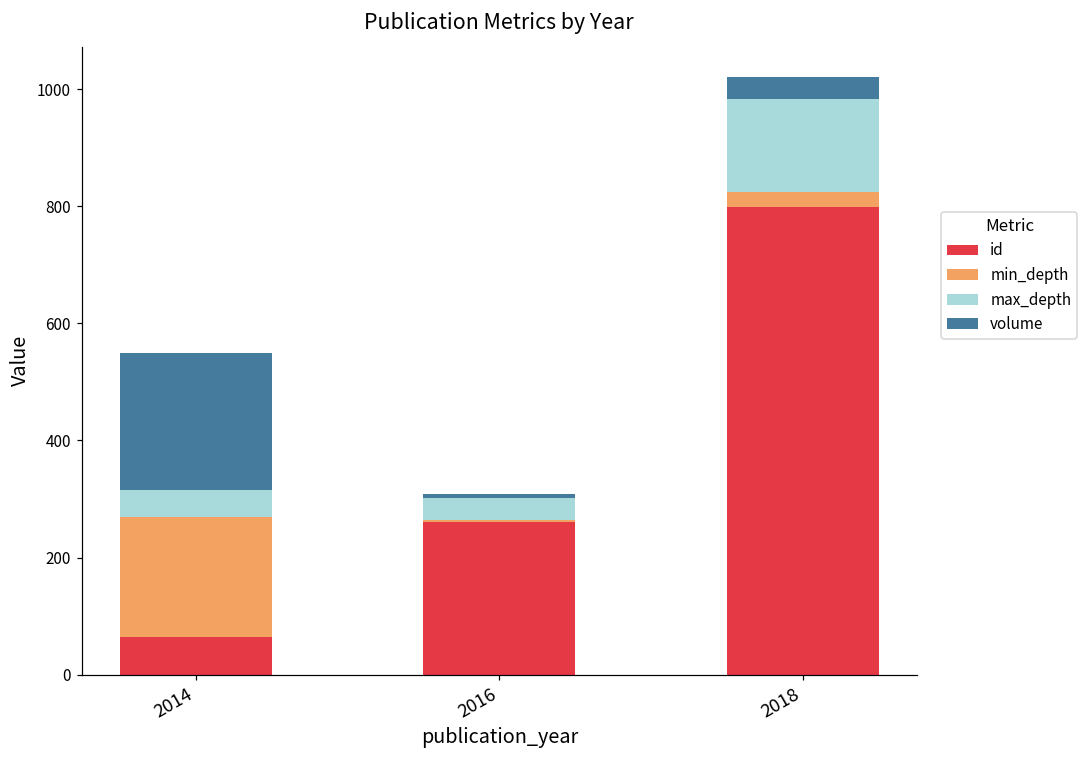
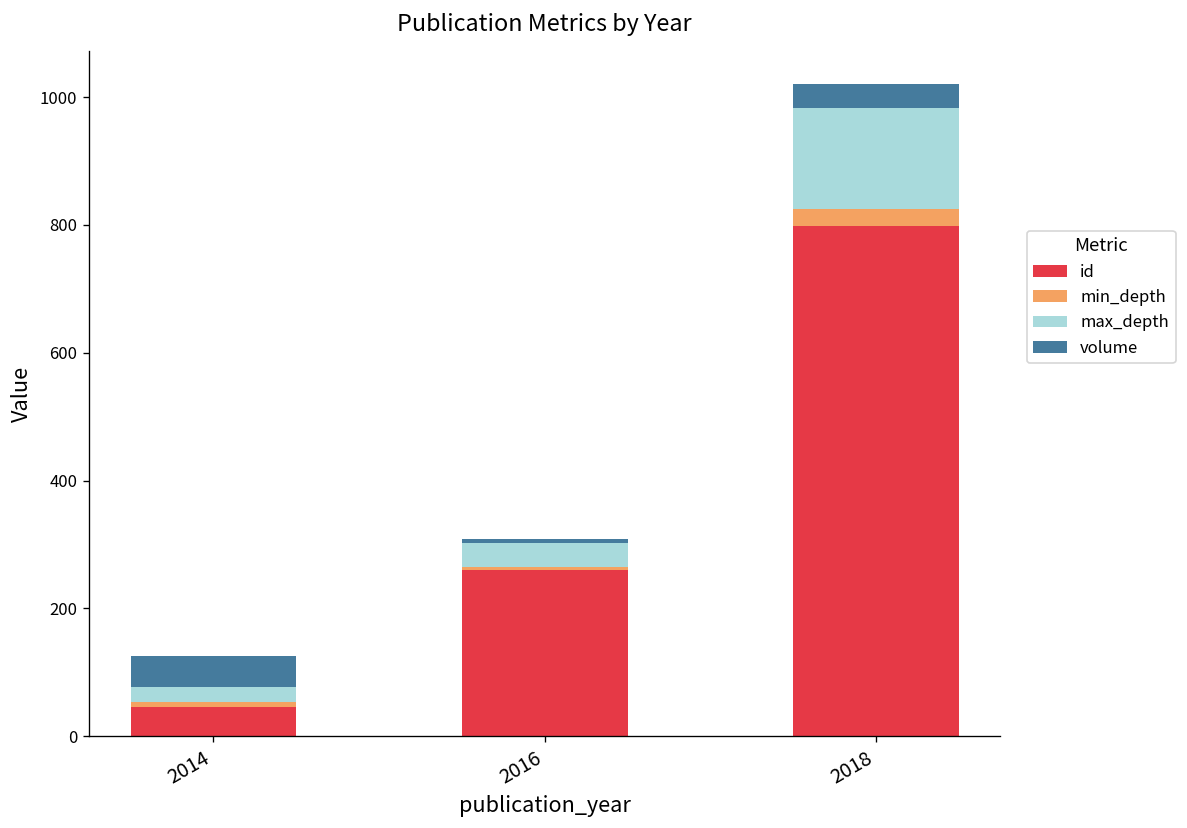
id, 2014: 60 -> 50
min_depth, 2014: 210 -> 10
max_depth, 2014: 50 -> 20
volume, 2014: 230 -> 50
